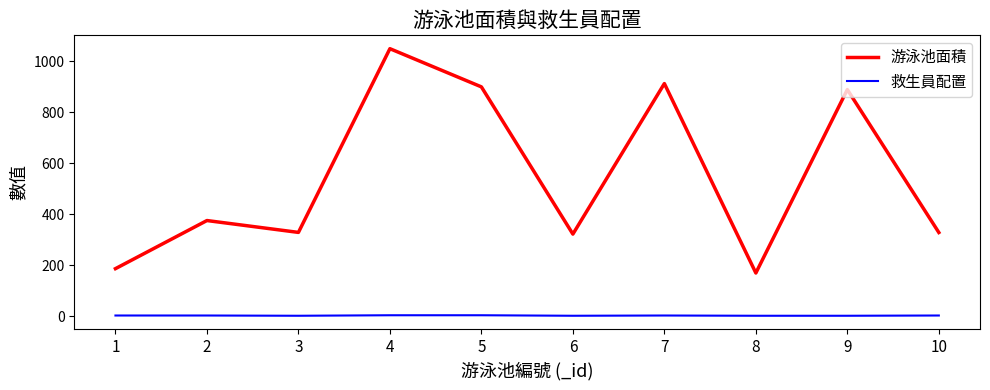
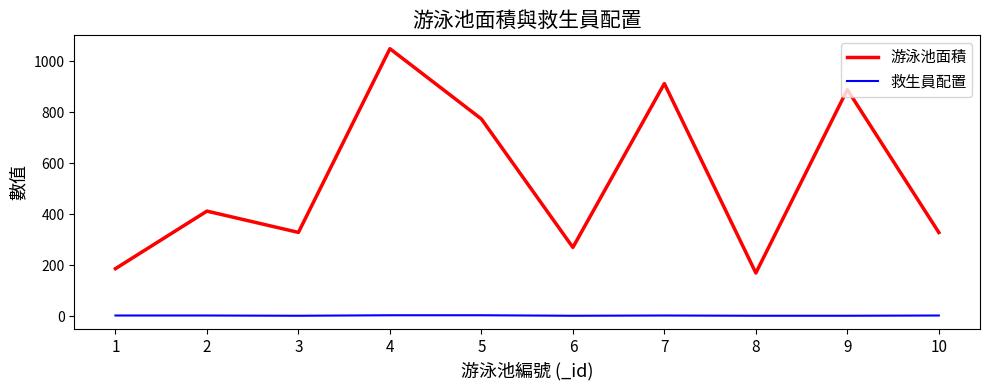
游泳池面積, 2: 380 -> 410
游泳池面積, 5: 900 -> 770
游泳池面積, 6: 320 -> 270
